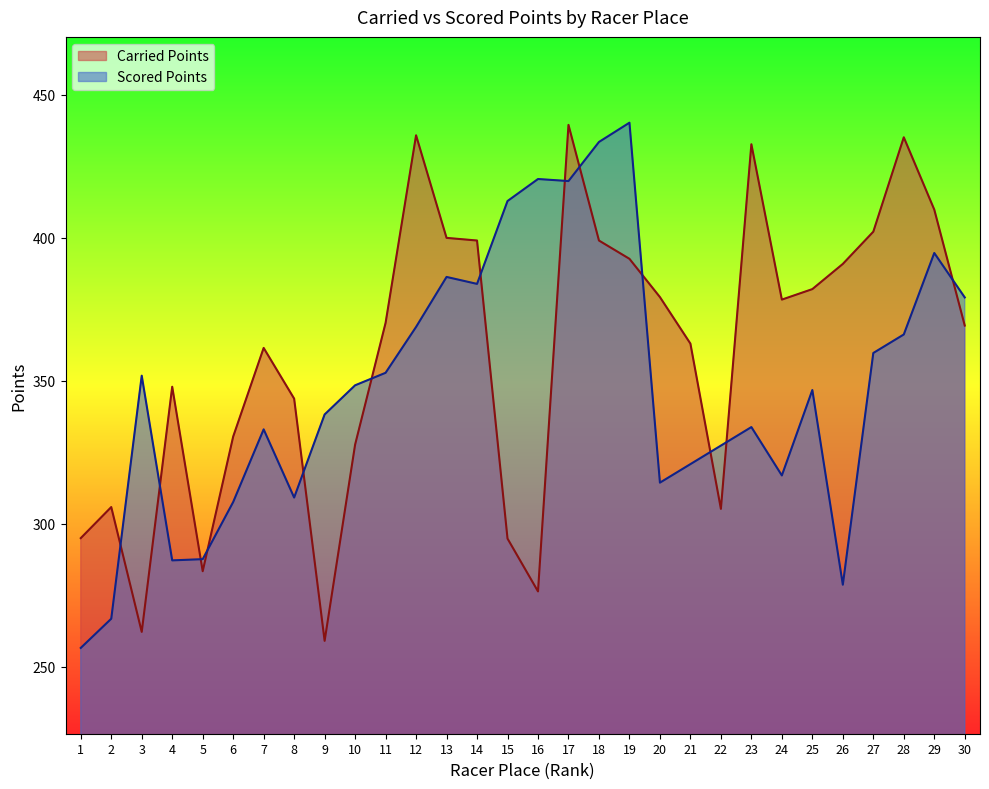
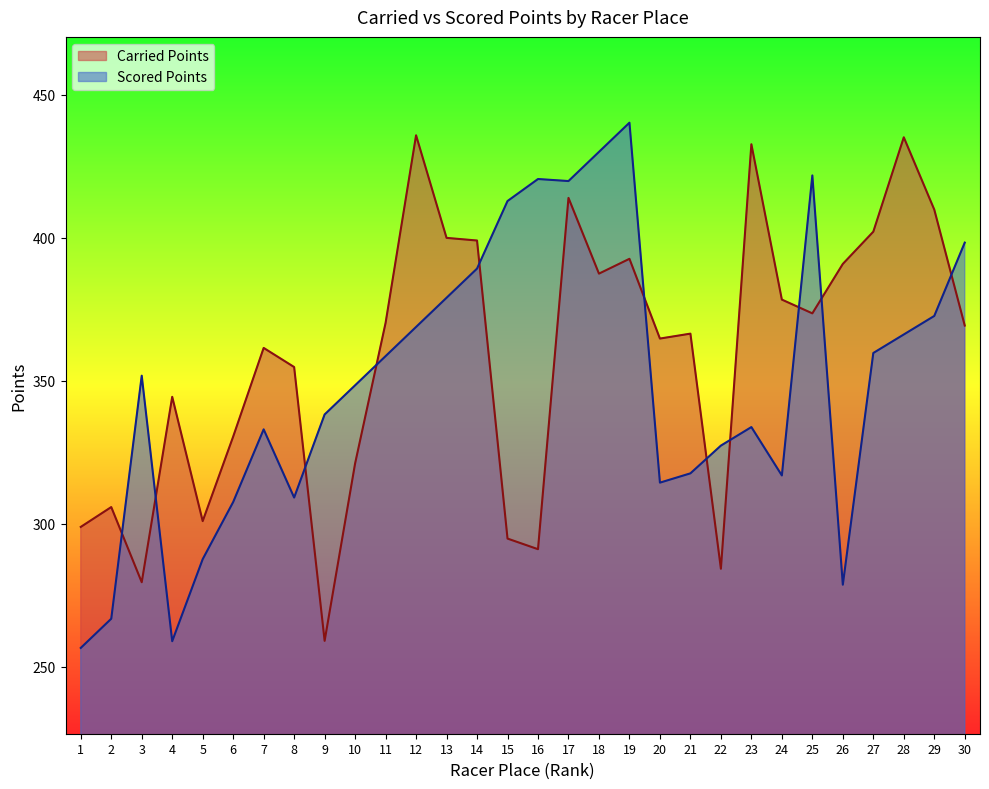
Carried Points, 1: 295 -> 299
Carried Points, 3: 262 -> 280
Carried Points, 4: 348 -> 344
Scored Points, 4: 287 -> 259
Carried Points, 5: 283 -> 301
Carried Points, 8: 344 -> 355
Carried Points, 10: 328 -> 321
Scored Points, 11: 353 -> 359
Scored Points, 13: 386 -> 379
Scored Points, 14: 384 -> 389
Carried Points, 16: 276 -> 291
Carried Points, 17: 440 -> 414
Carried Points, 18: 399 -> 388
Scored Points, 18: 434 -> 430
Carried Points, 20: 379 -> 365
Carried Points, 21: 363 -> 367
Scored Points, 21: 321 -> 318
Carried Points, 22: 305 -> 284
Carried Points, 25: 382 -> 374
Scored Points, 25: 347 -> 422
Scored Points, 29: 395 -> 373
Scored Points, 30: 379 -> 398
